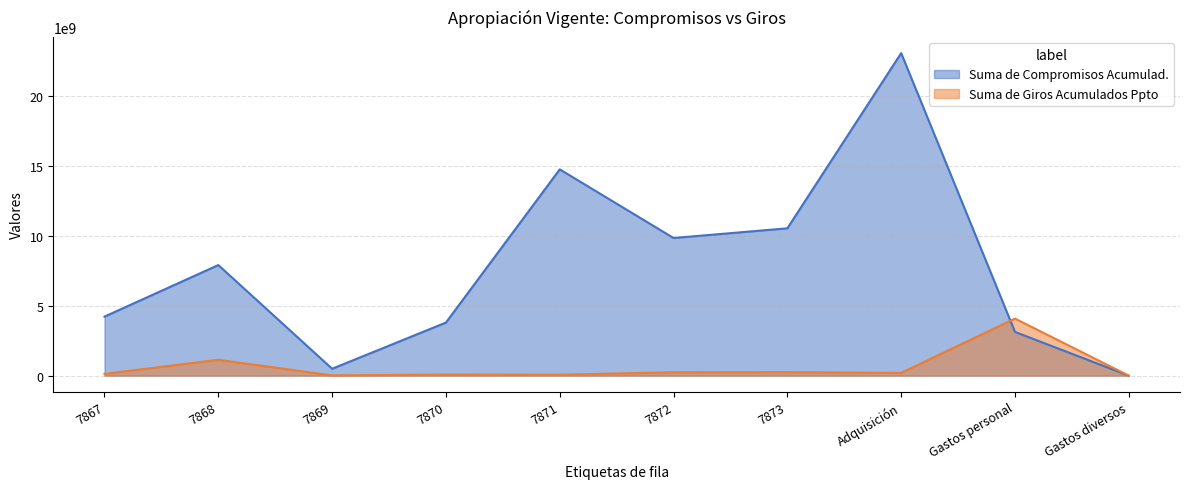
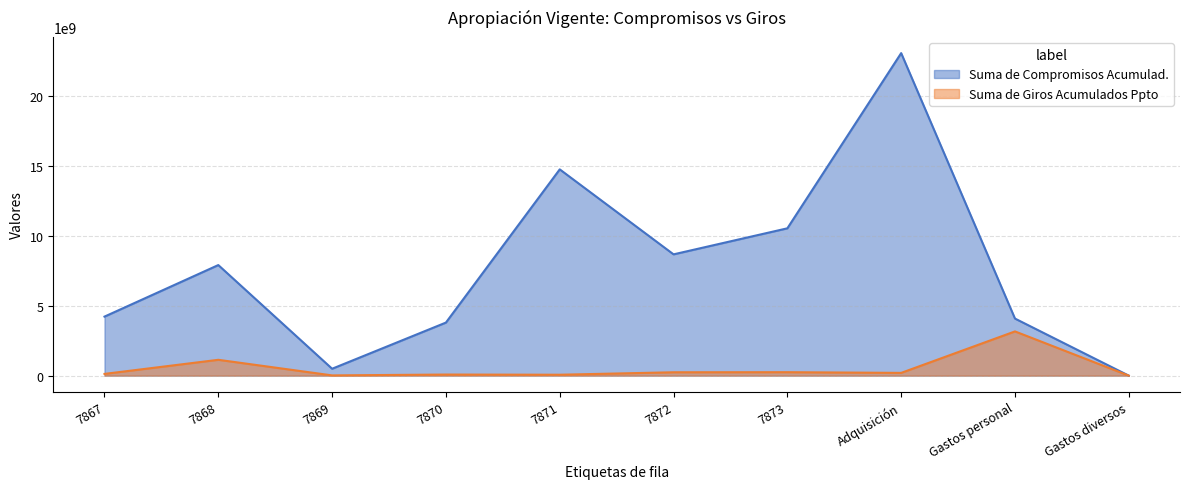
Suma de Compromisos Acumulad., 7872: 9800000000 -> 8700000000
Suma de Compromisos Acumulad., Gastos personal: 3100000000 -> 4100000000
Suma de Giros Acumulados Ppto, Gastos personal: 4100000000 -> 3200000000
